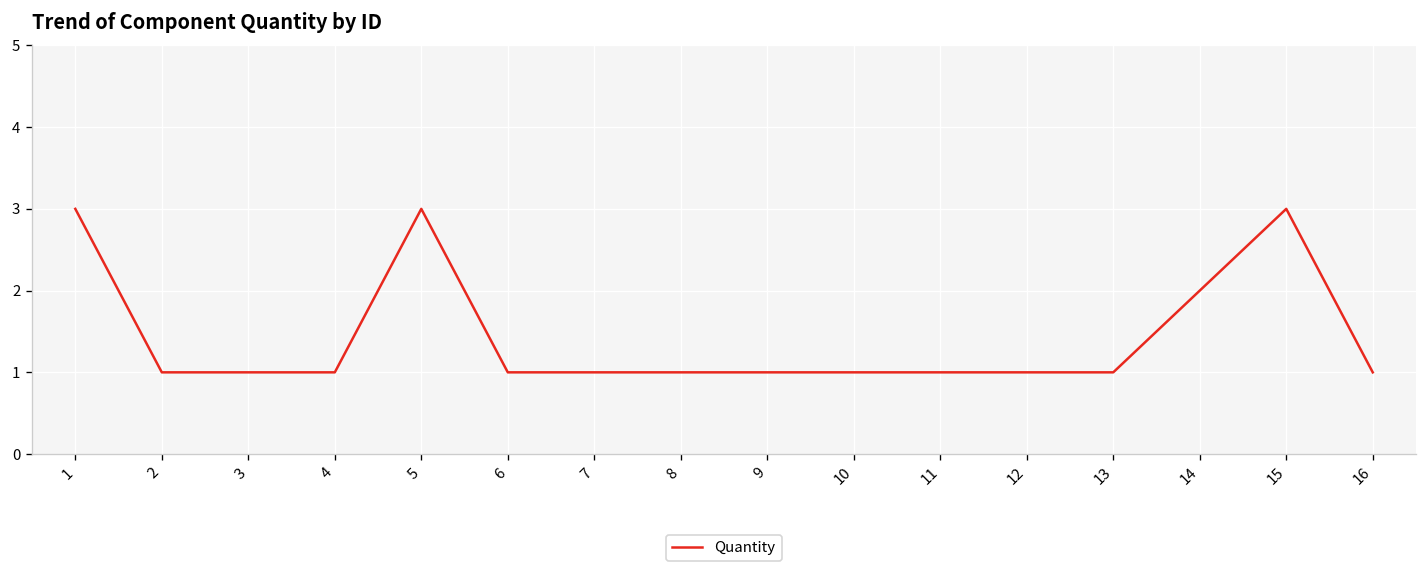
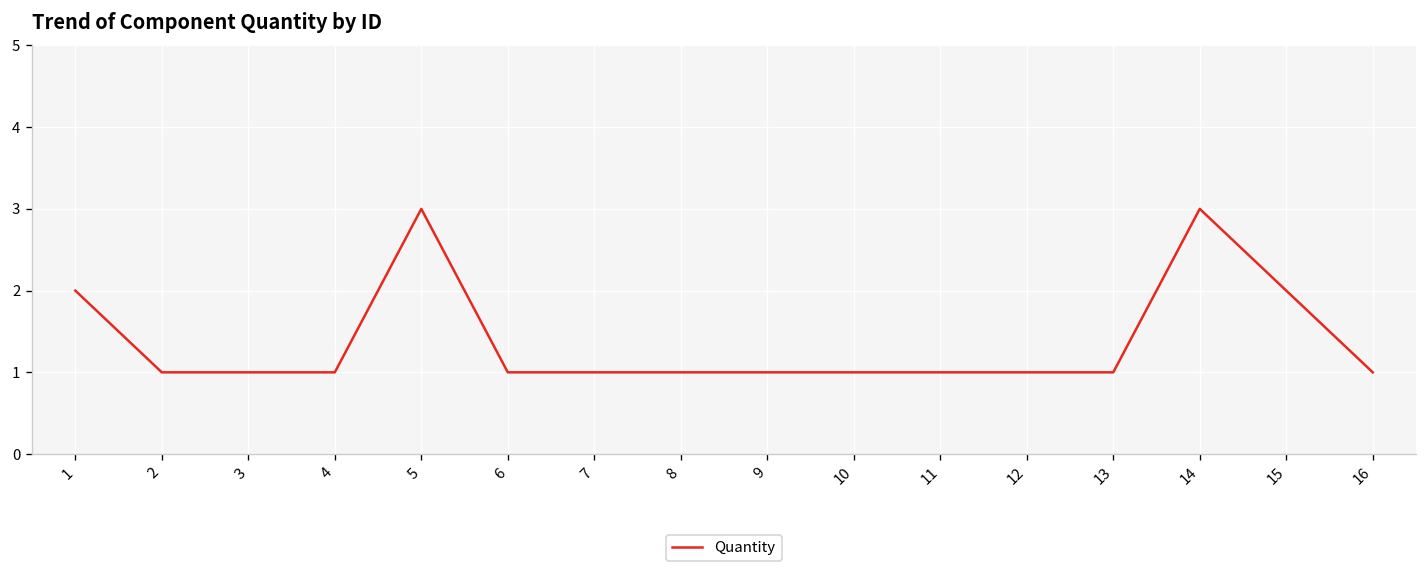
1: 3 -> 2
14: 2 -> 3
15: 3 -> 2
